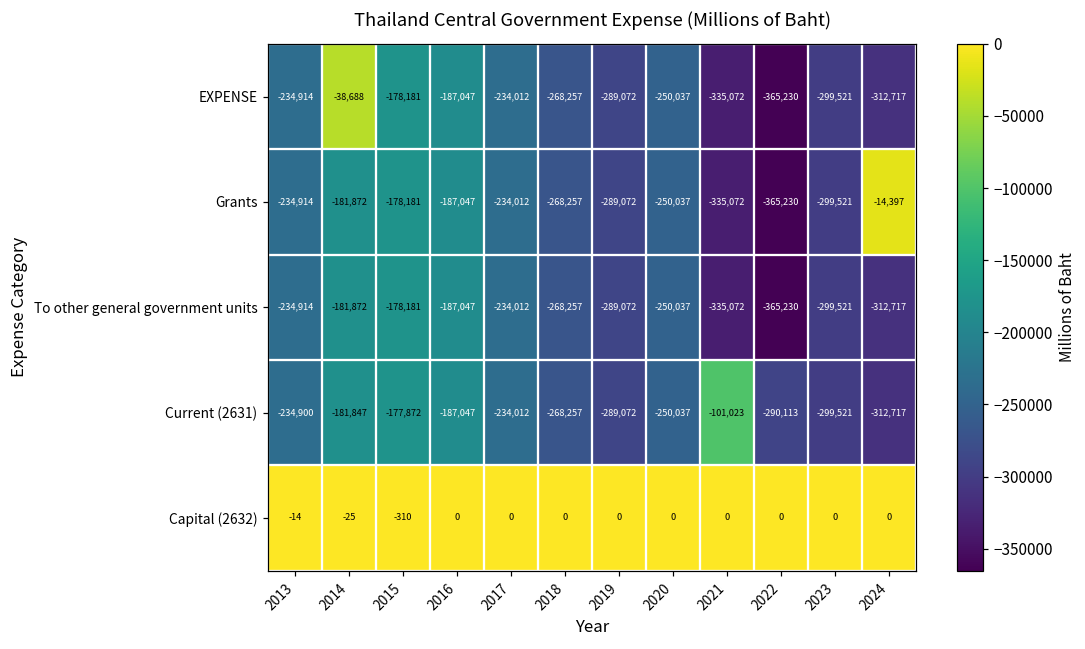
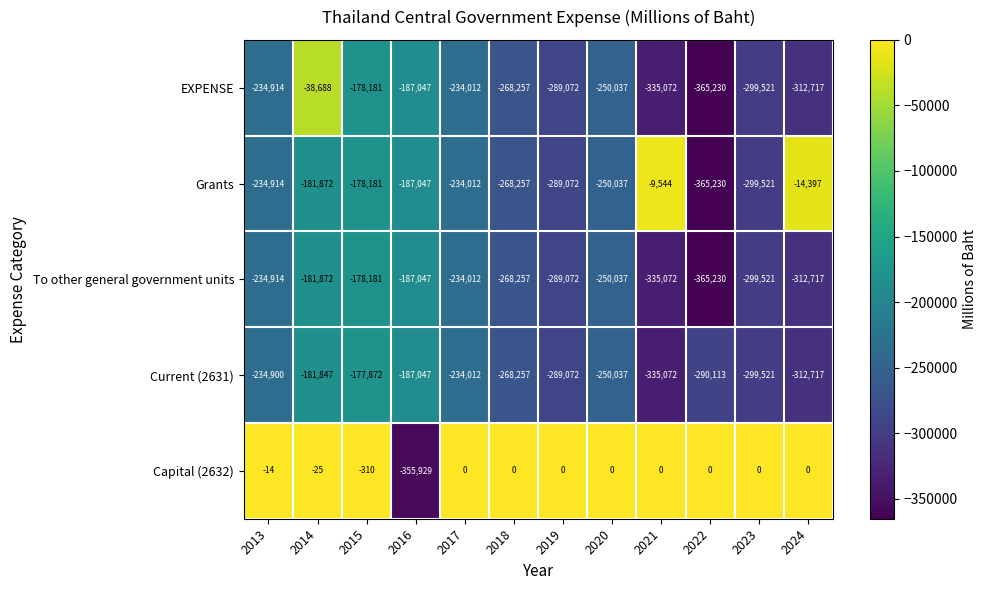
Grants, 2021: -335,072 -> -9,544
Current (2631), 2021: -101,023 -> -335,072
Capital (2632), 2016: 0 -> -355,929
